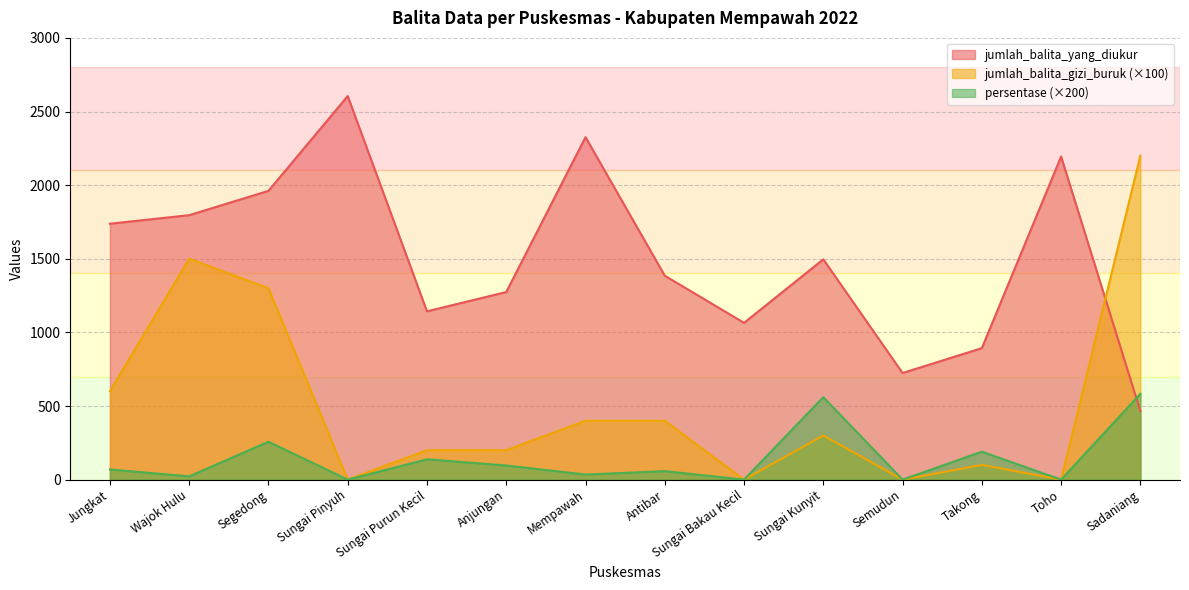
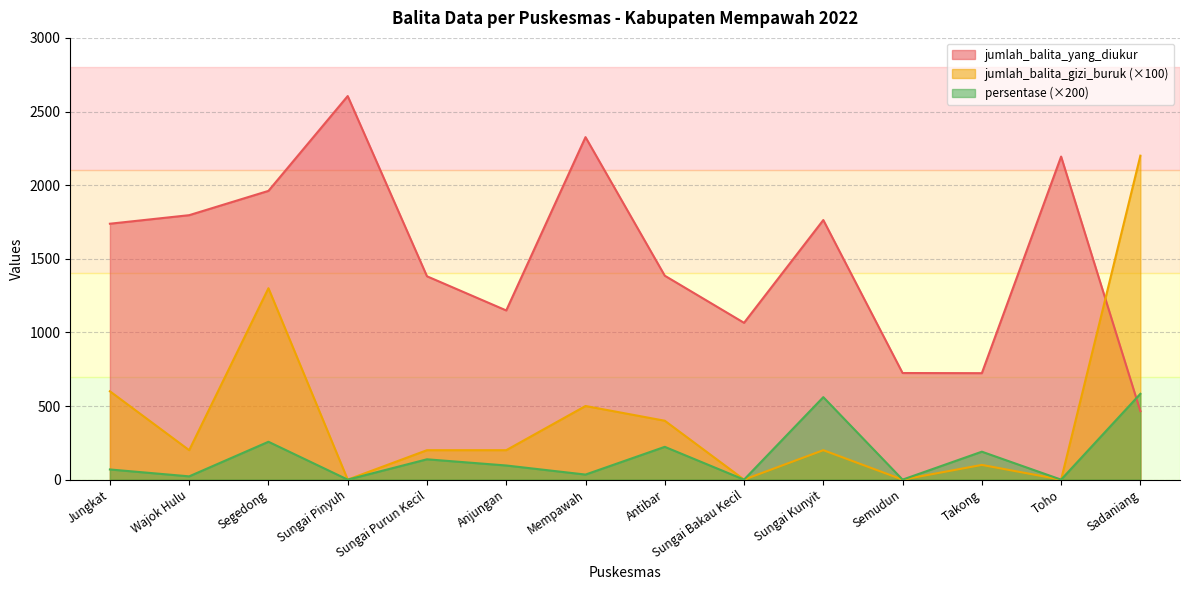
jumlah_balita_gizi_buruk (×100), Wajok Hulu: 1500 -> 200
jumlah_balita_yang_diukur, Sungai Purun Kecil: 1140 -> 1380
jumlah_balita_yang_diukur, Anjungan: 1270 -> 1150
jumlah_balita_gizi_buruk (×100), Mempawah: 400 -> 500
persentase (×200), Antibar: 60 -> 220
jumlah_balita_yang_diukur, Sungai Kunyit: 1500 -> 1760
jumlah_balita_gizi_buruk (×100), Sungai Kunyit: 300 -> 200
jumlah_balita_yang_diukur, Takong: 890 -> 720
